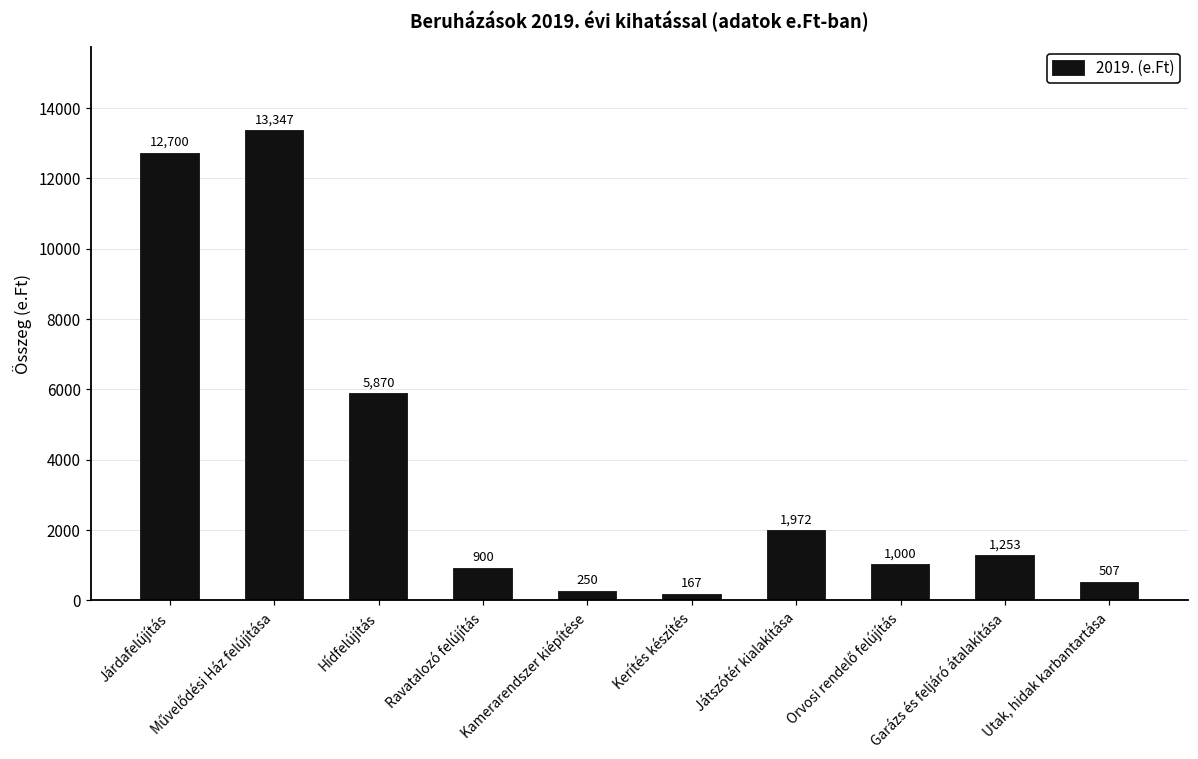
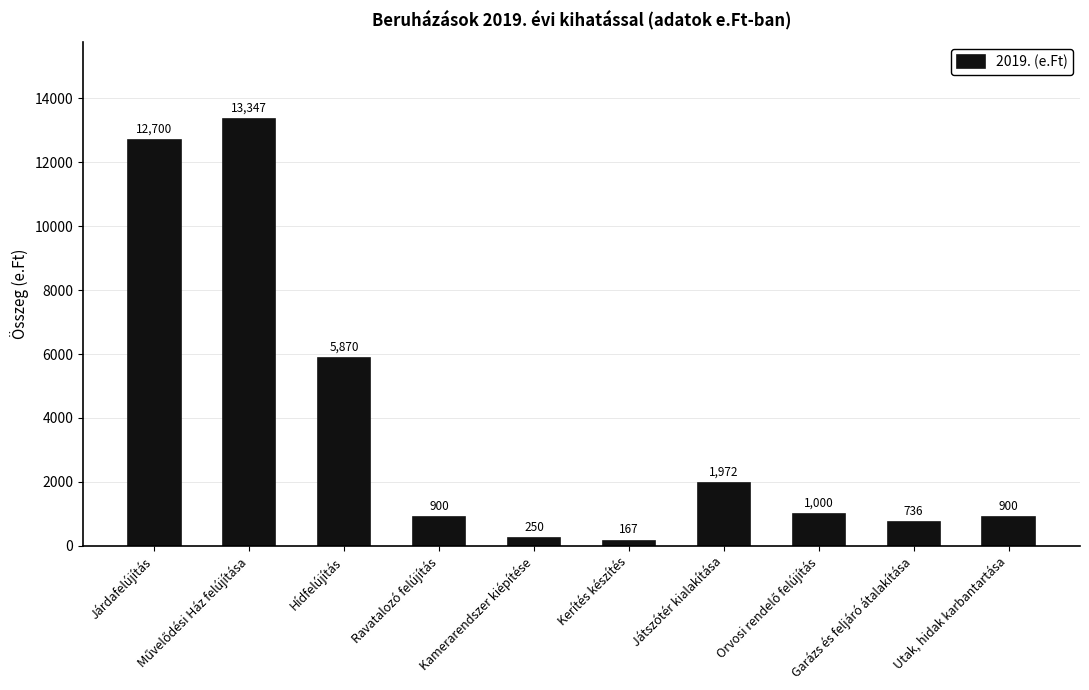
Garázs és feljáró átalakítása: 1,253 -> 736
Utak, hidak karbantartása: 507 -> 900
